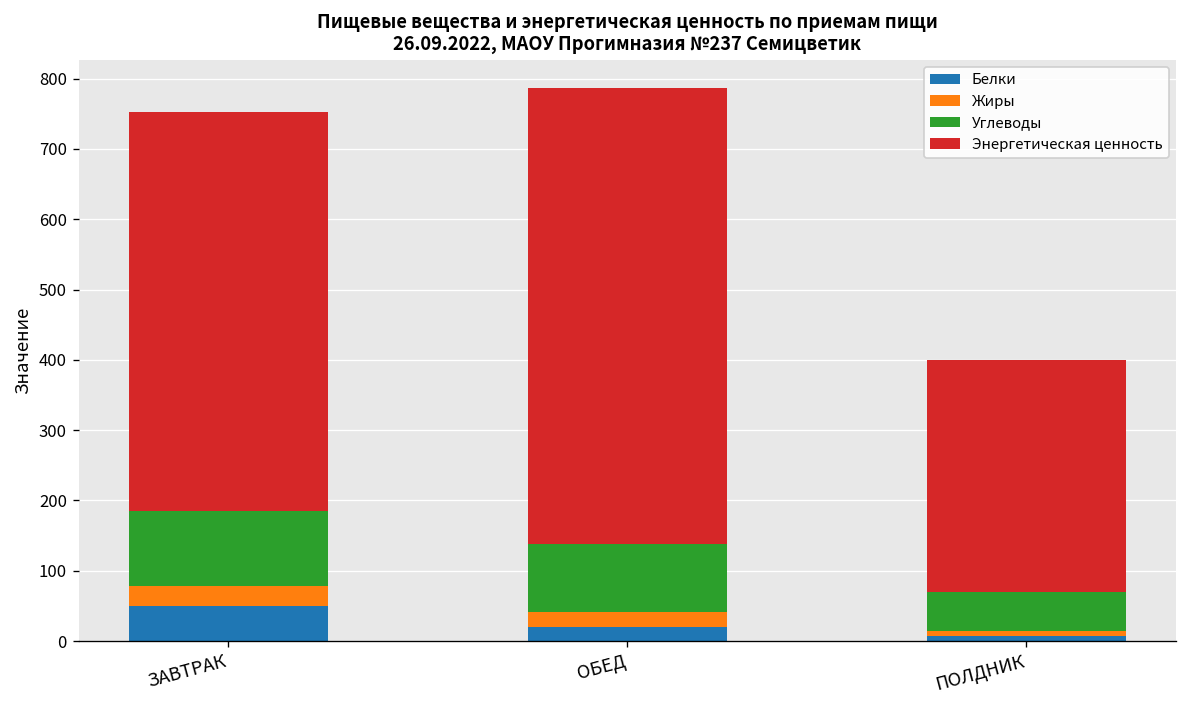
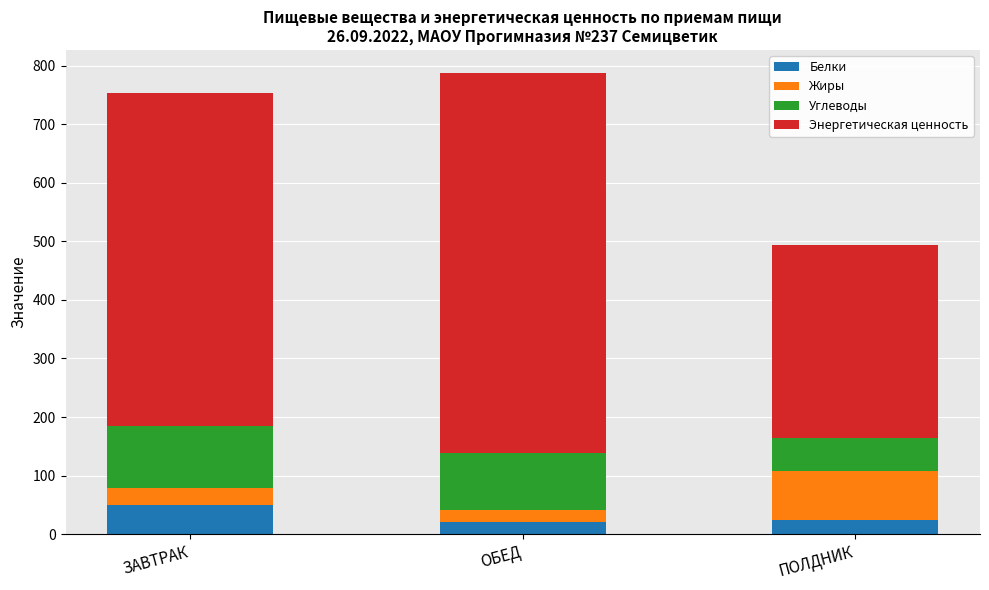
Белки, ПОЛДНИК: 10 -> 20
Жиры, ПОЛДНИК: 10 -> 80
